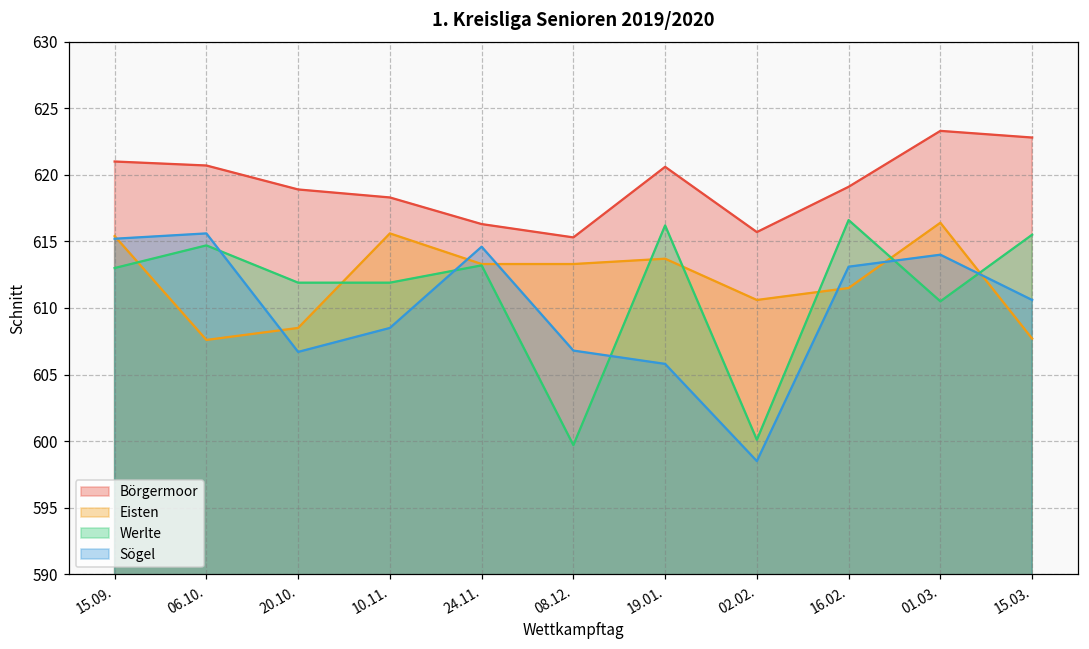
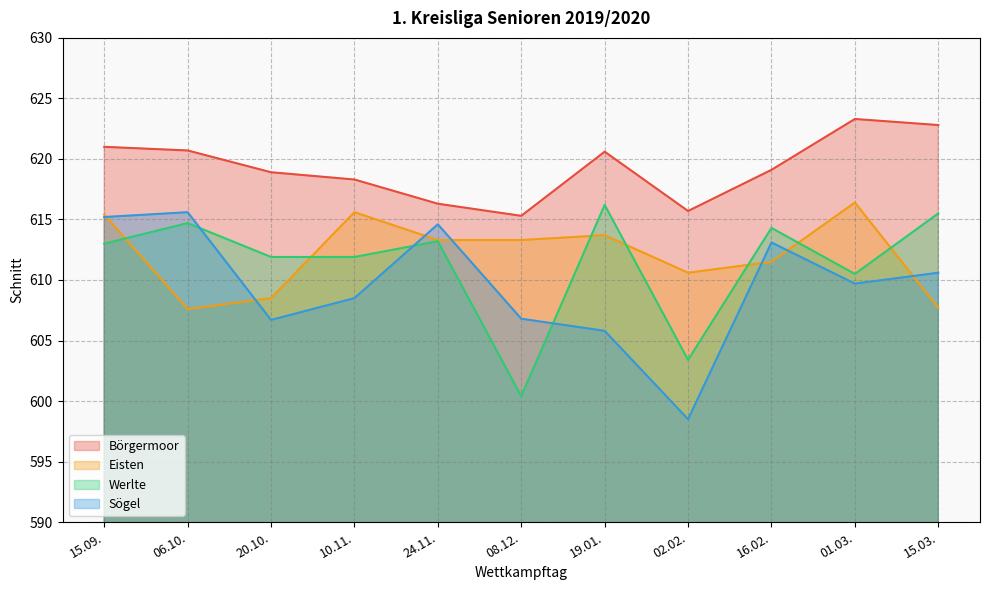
Werlte, 08.12.: 599.7 -> 600.4
Werlte, 02.02.: 600.1 -> 603.4
Werlte, 16.02.: 616.6 -> 614.3
Sögel, 01.03.: 614.0 -> 609.7
